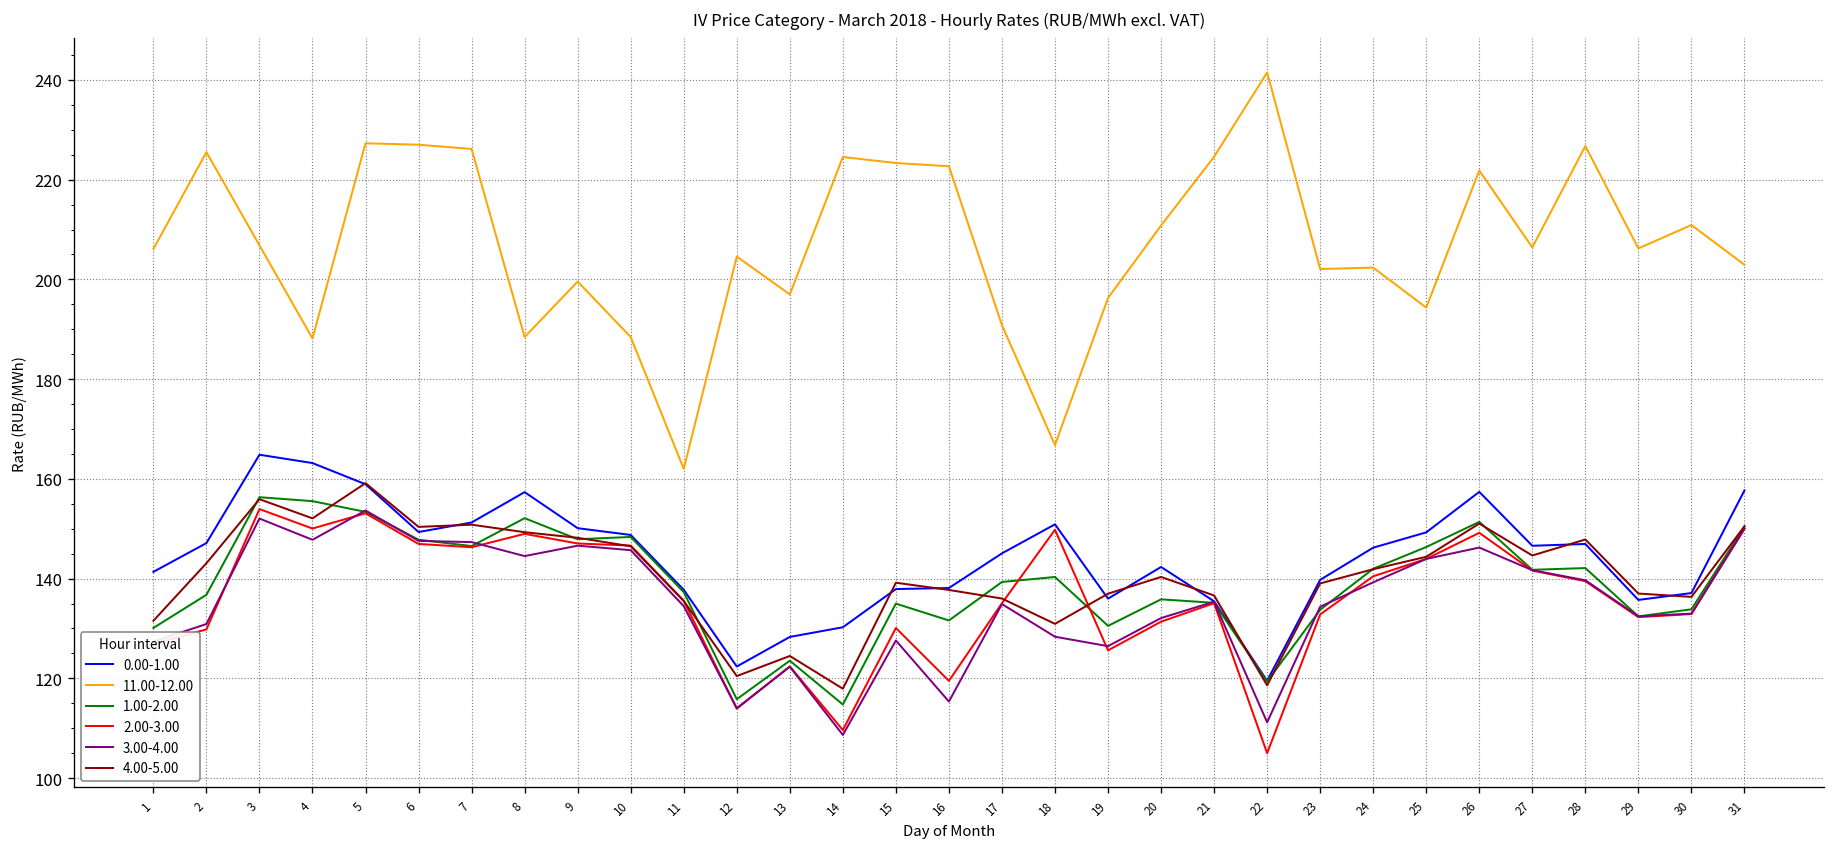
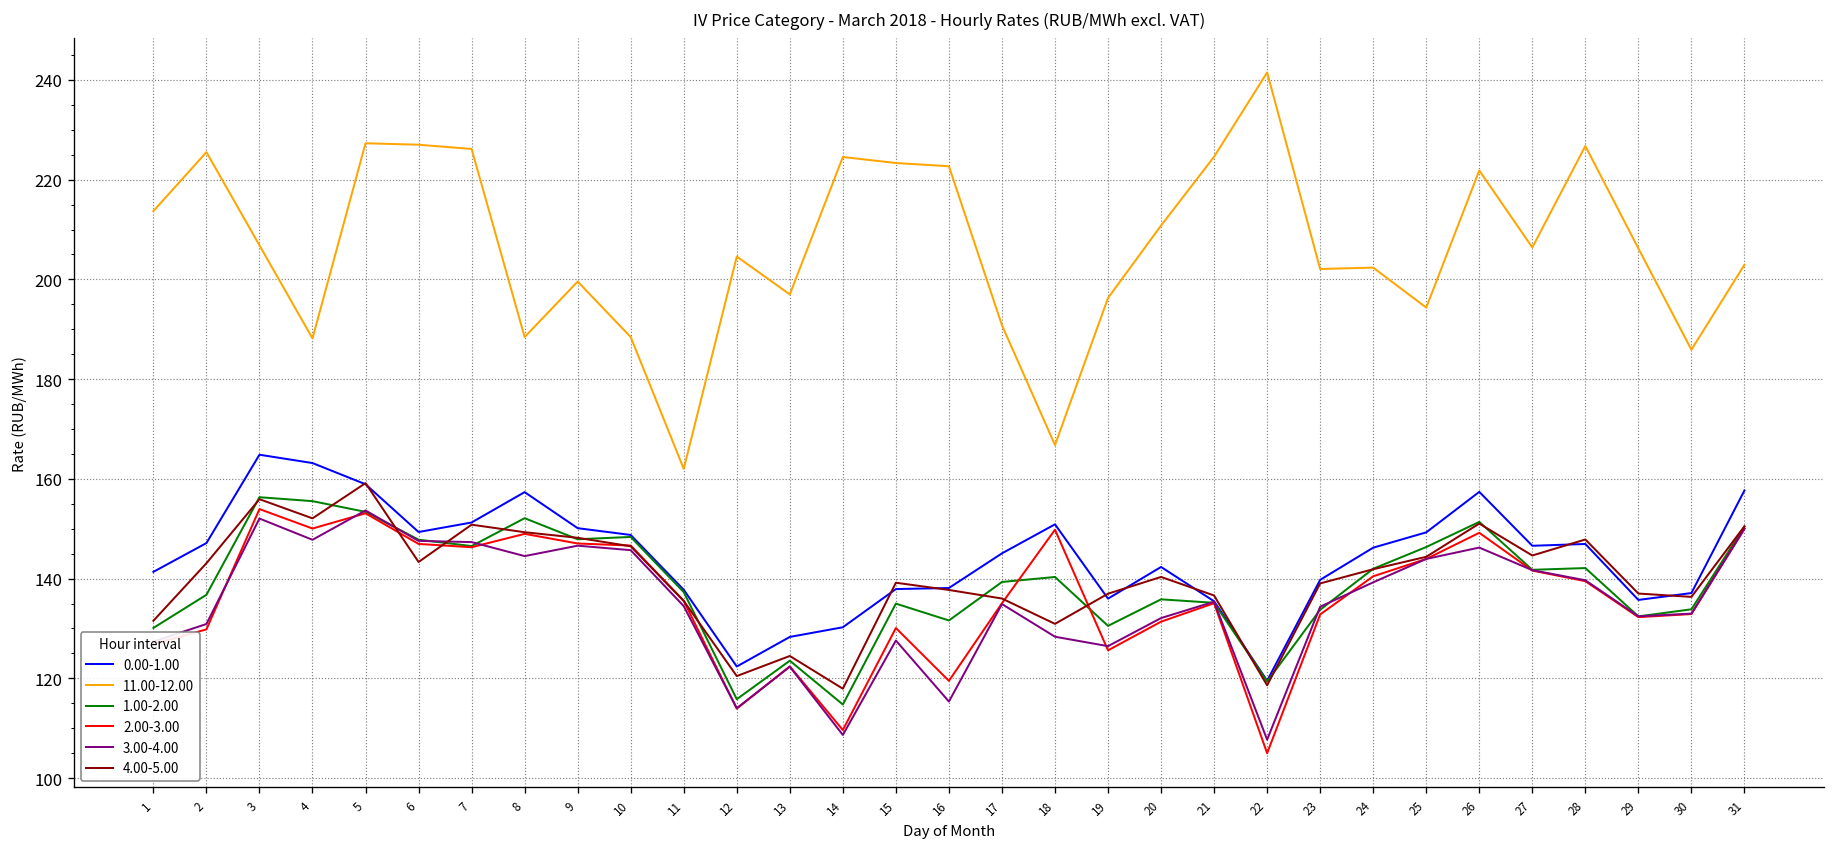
11.00-12.00, 1: 206 -> 214
4.00-5.00, 6: 150 -> 143
3.00-4.00, 22: 111 -> 108
11.00-12.00, 30: 211 -> 186
